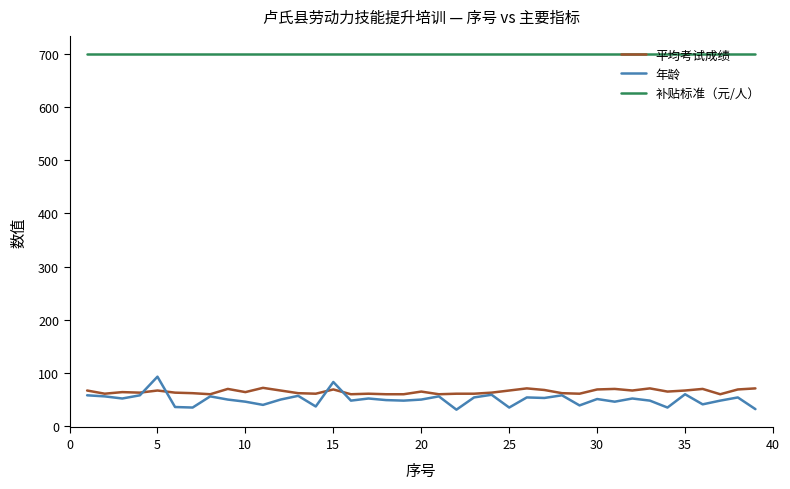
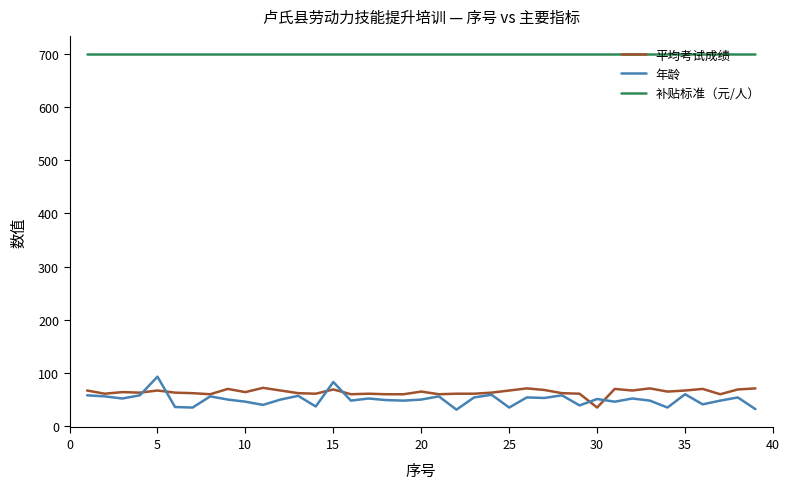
平均考试成绩, 30: 70 -> 40
